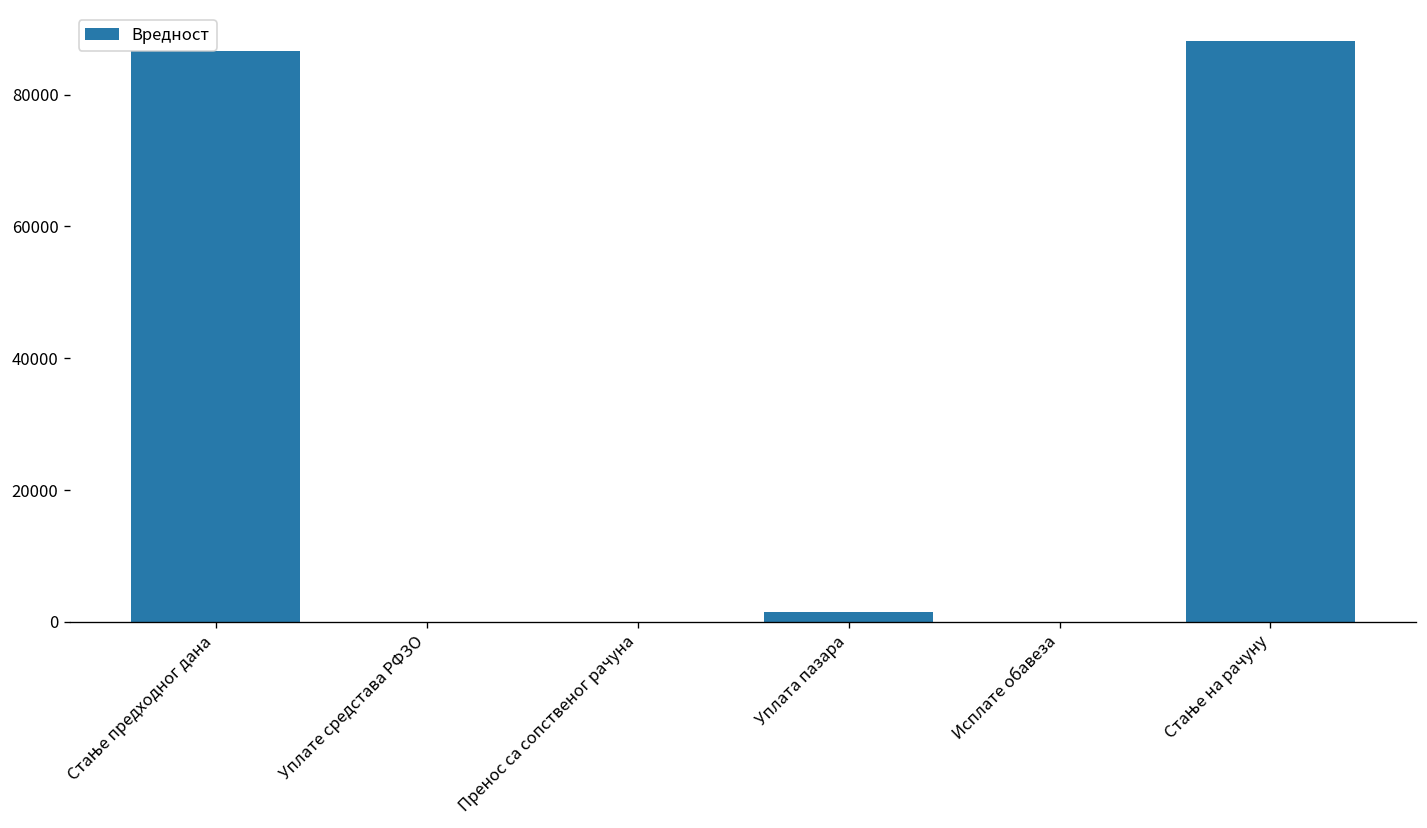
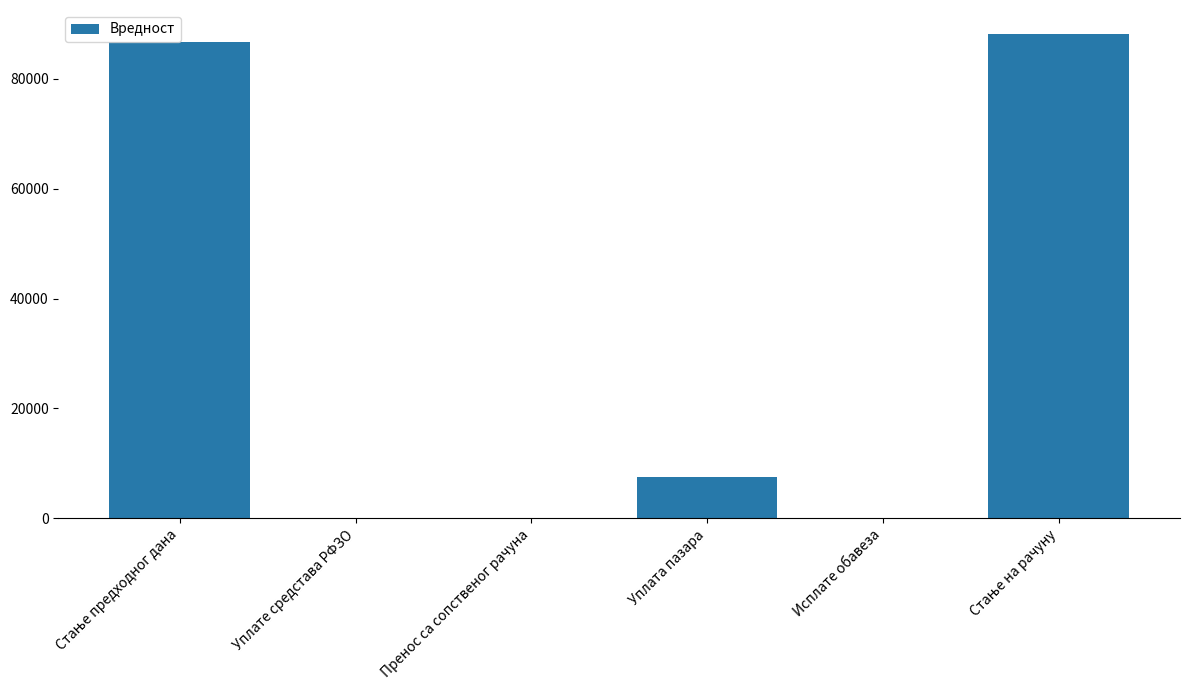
Уплата пазара: 2000 -> 8000
